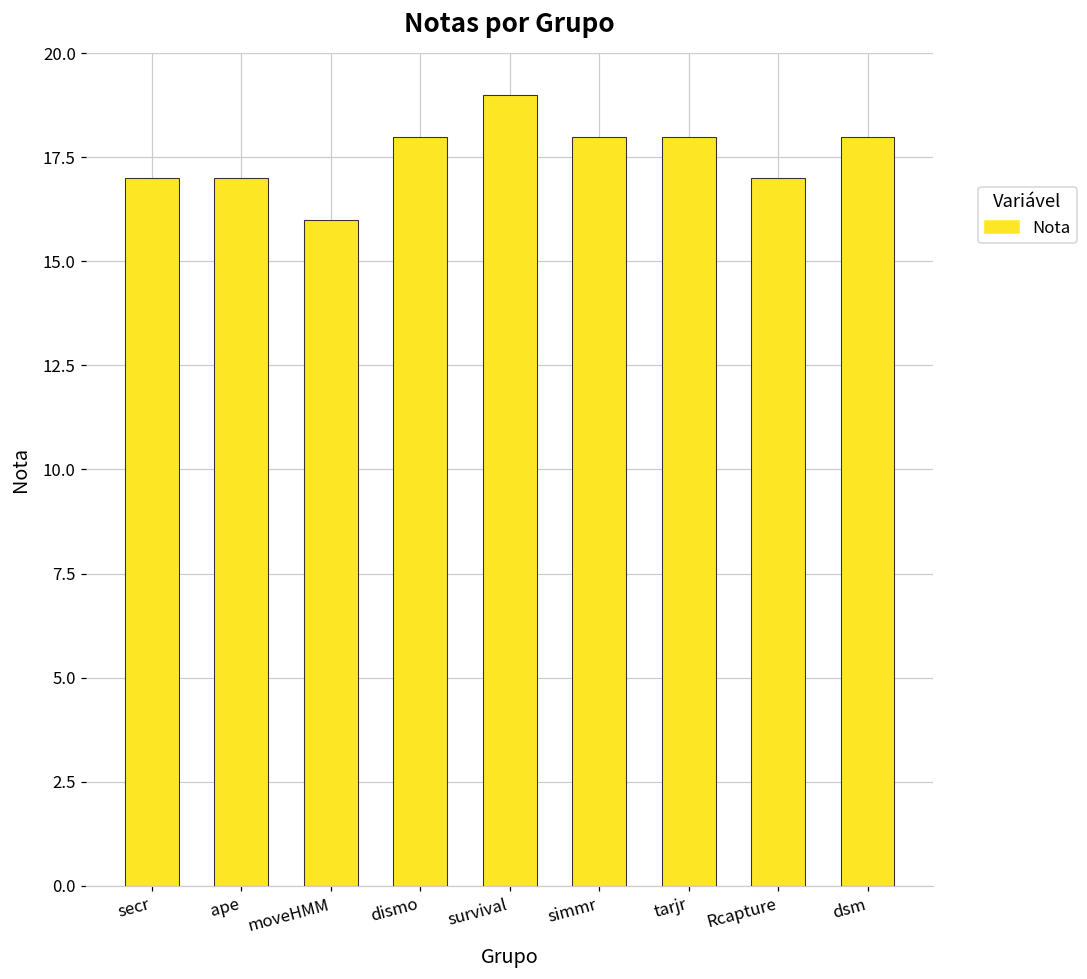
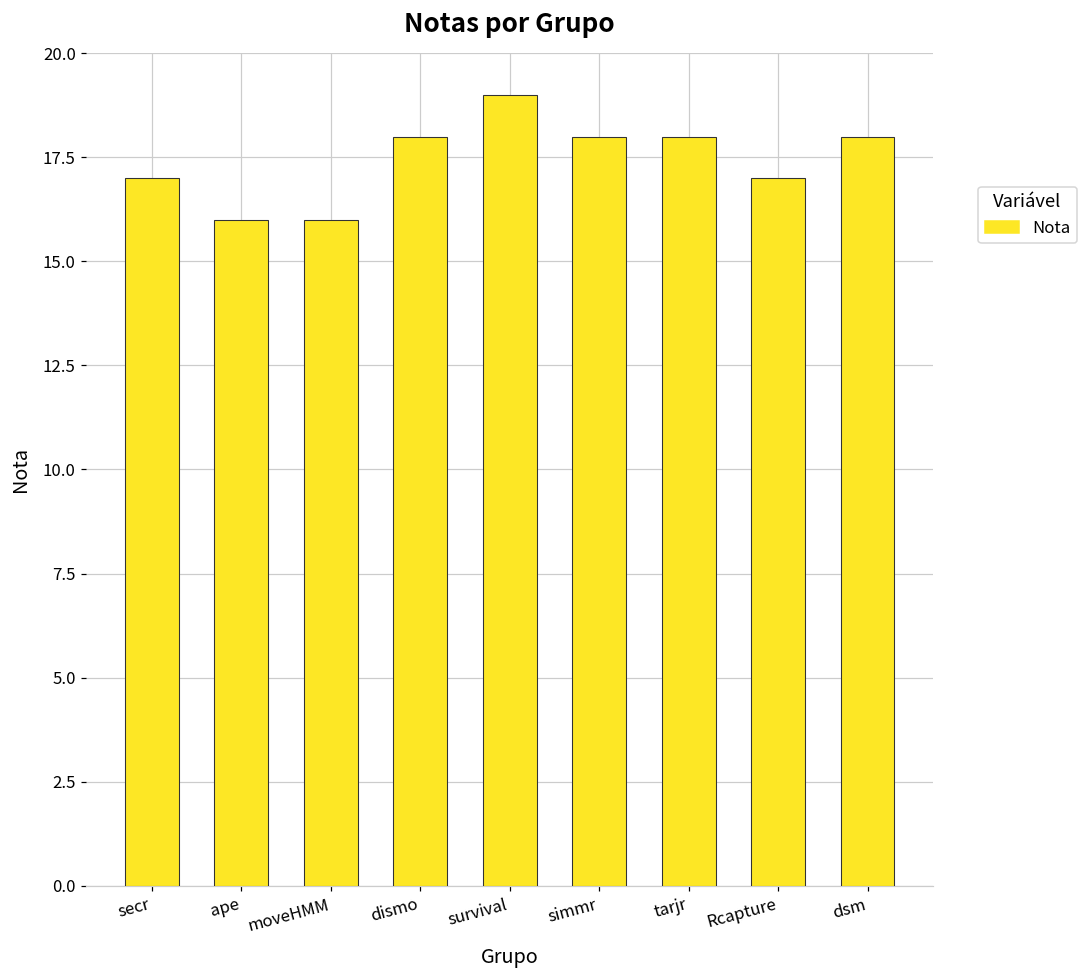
ape: 17 -> 16
